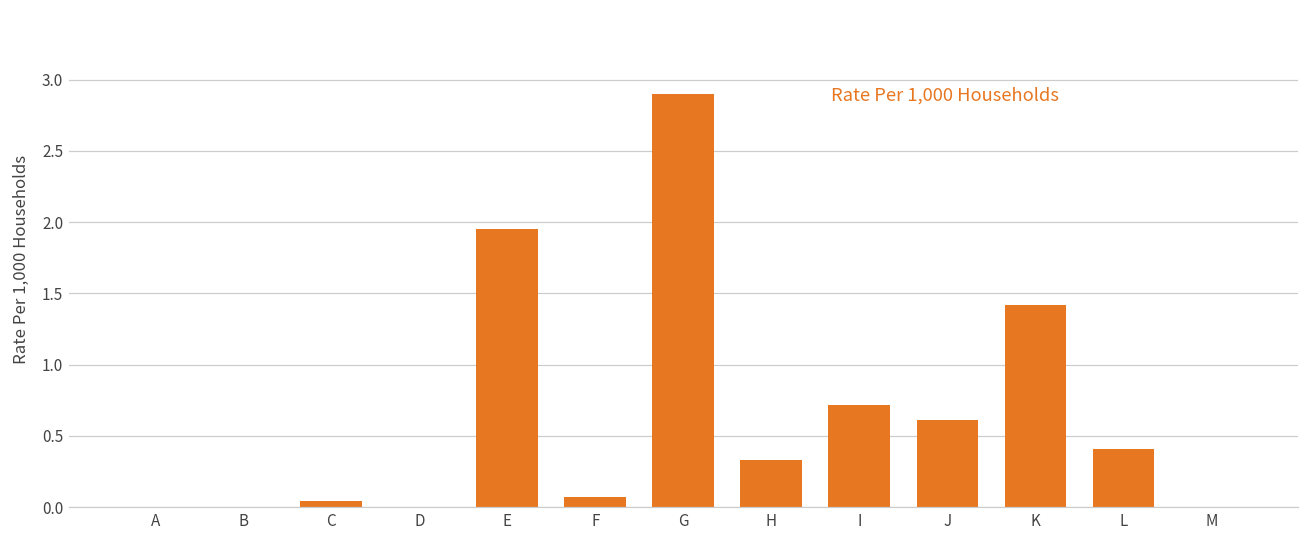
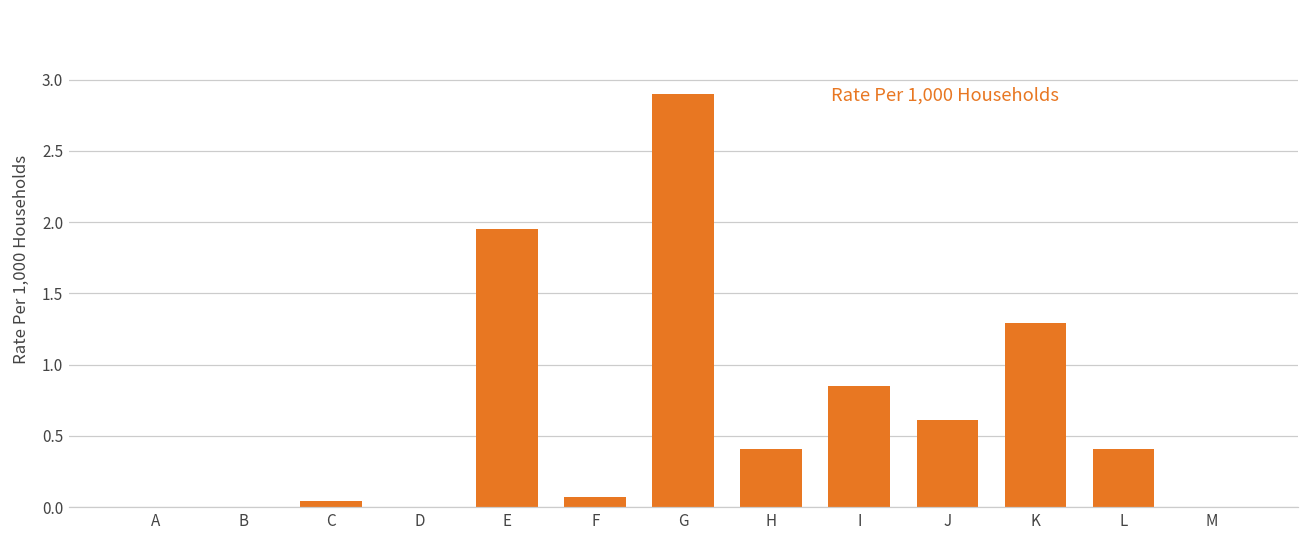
H: 0.33 -> 0.41
I: 0.71 -> 0.85
K: 1.42 -> 1.29
